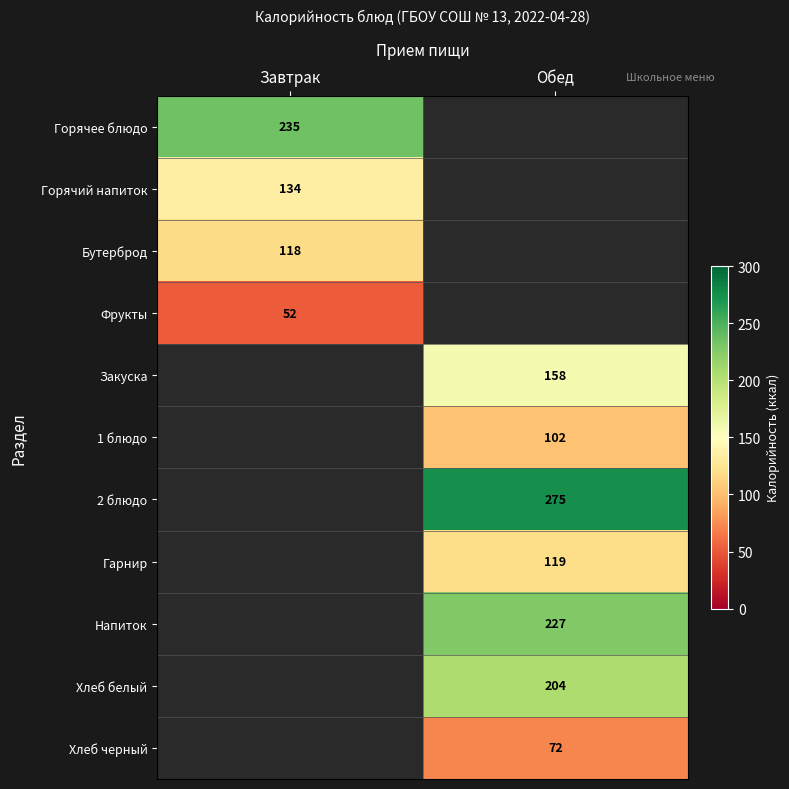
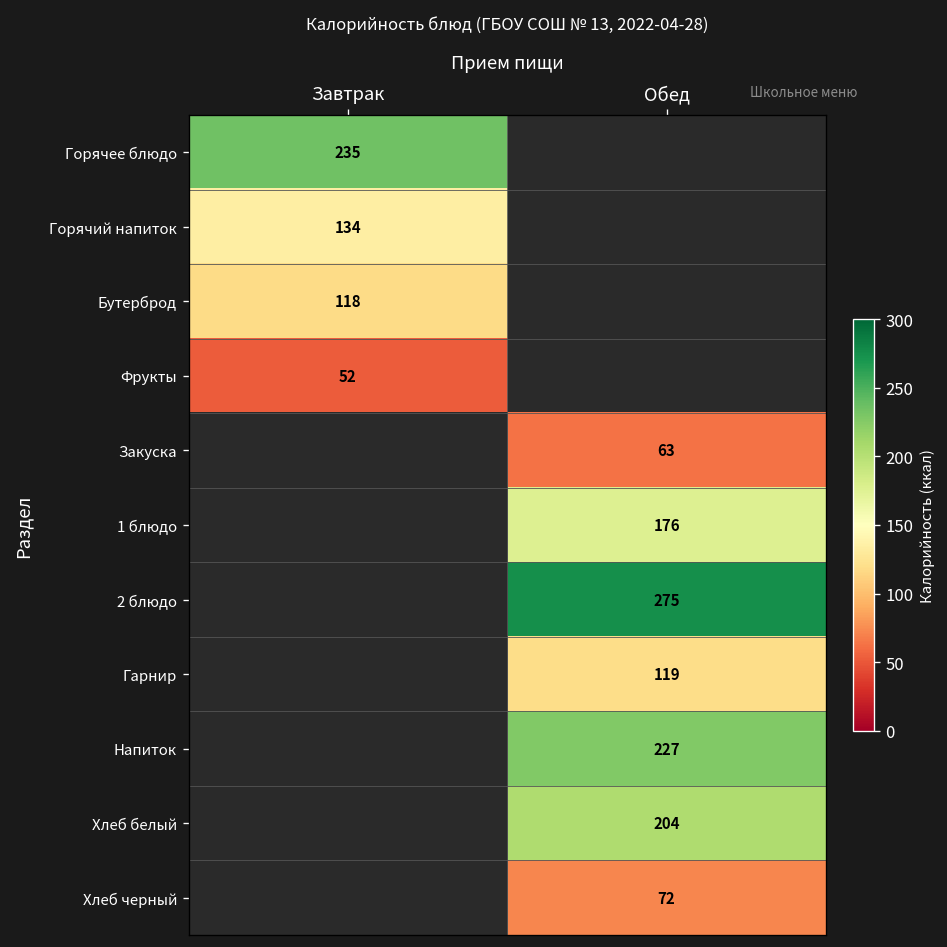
Закуска, Обед: 158 -> 63
1 блюдо, Обед: 102 -> 176
